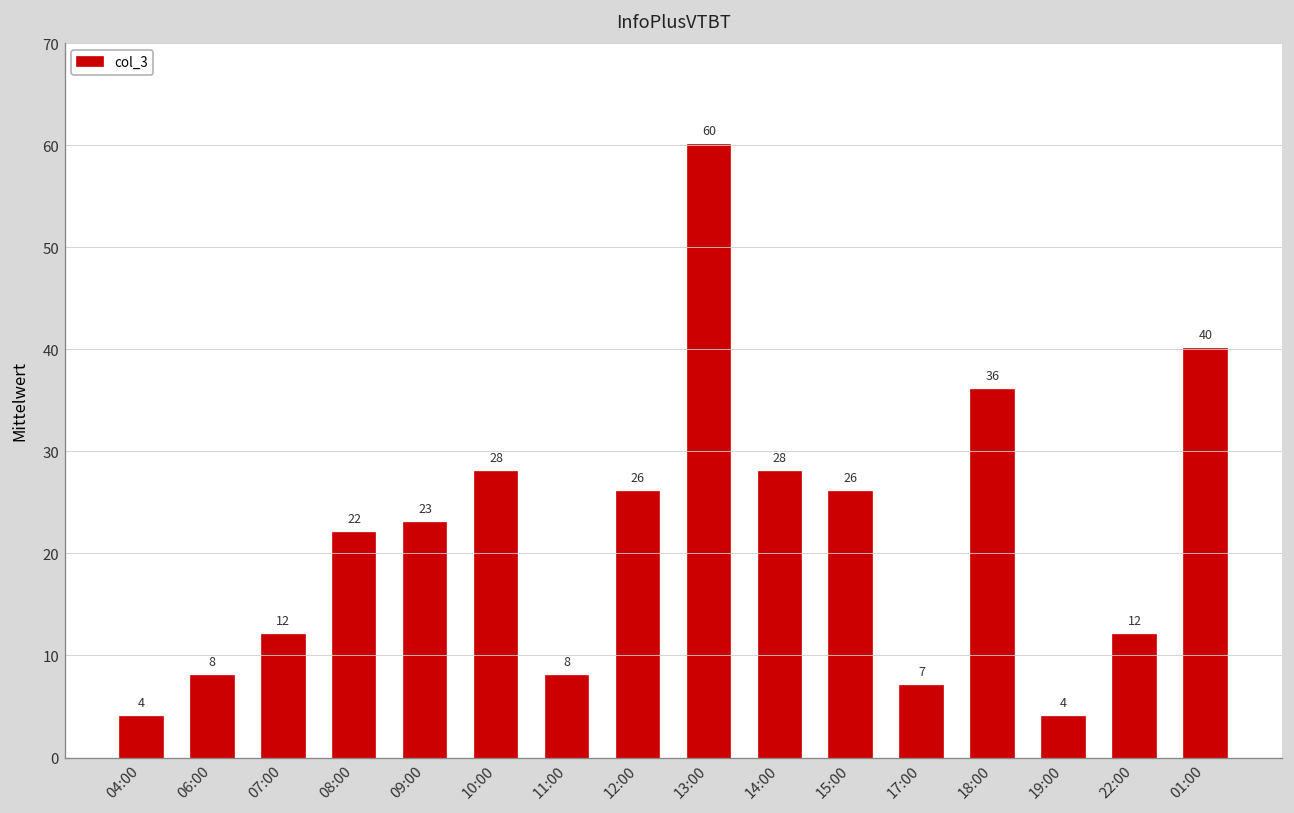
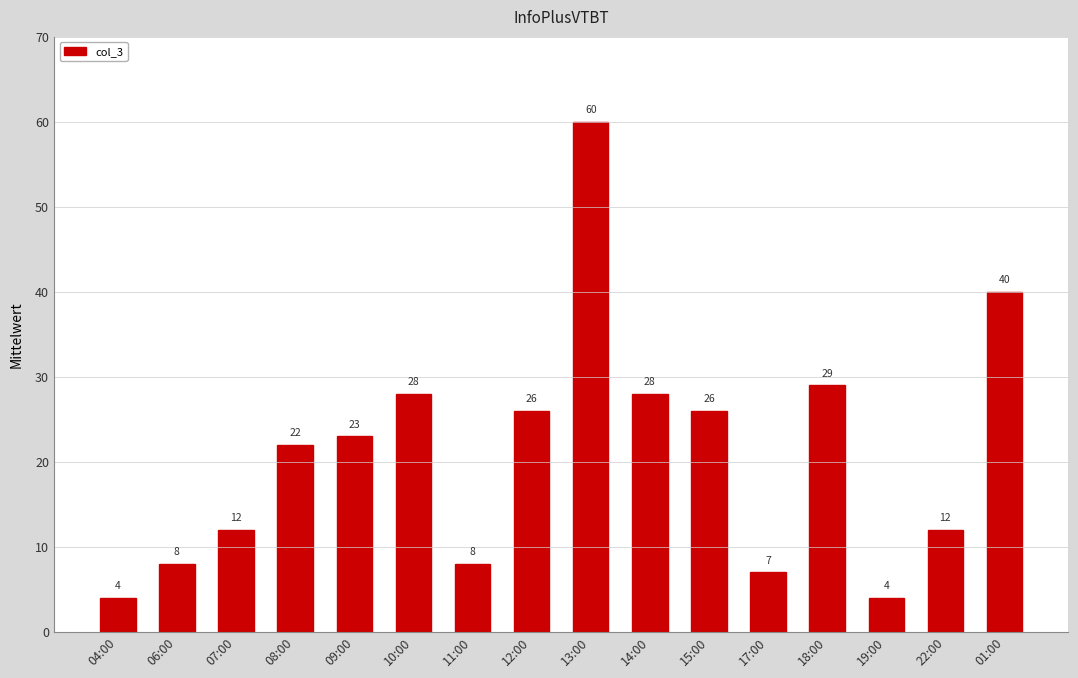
18:00: 36 -> 29
